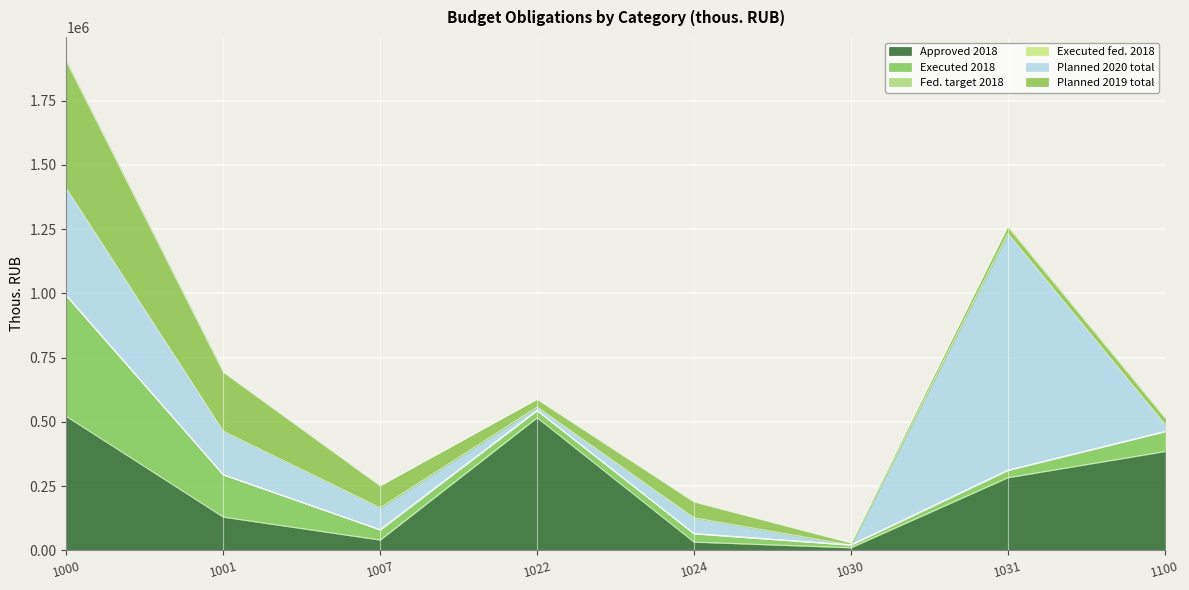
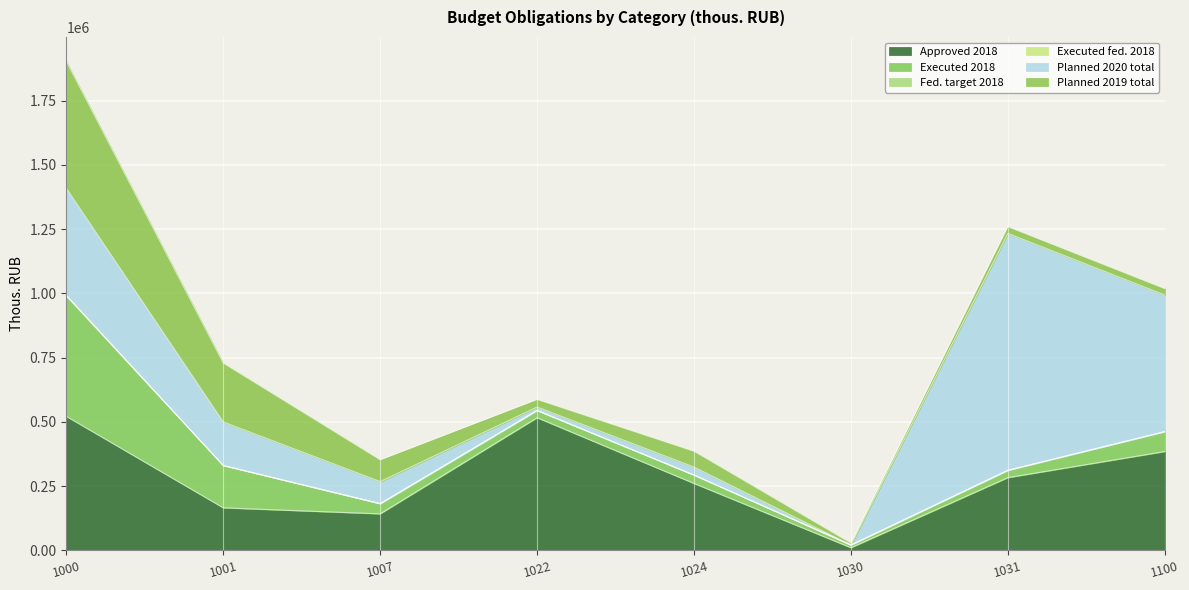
Approved 2018, 1001: 130000 -> 170000
Approved 2018, 1007: 40000 -> 140000
Approved 2018, 1024: 30000 -> 260000
Planned 2020 total, 1024: 60000 -> 30000
Planned 2020 total, 1100: 30000 -> 530000
